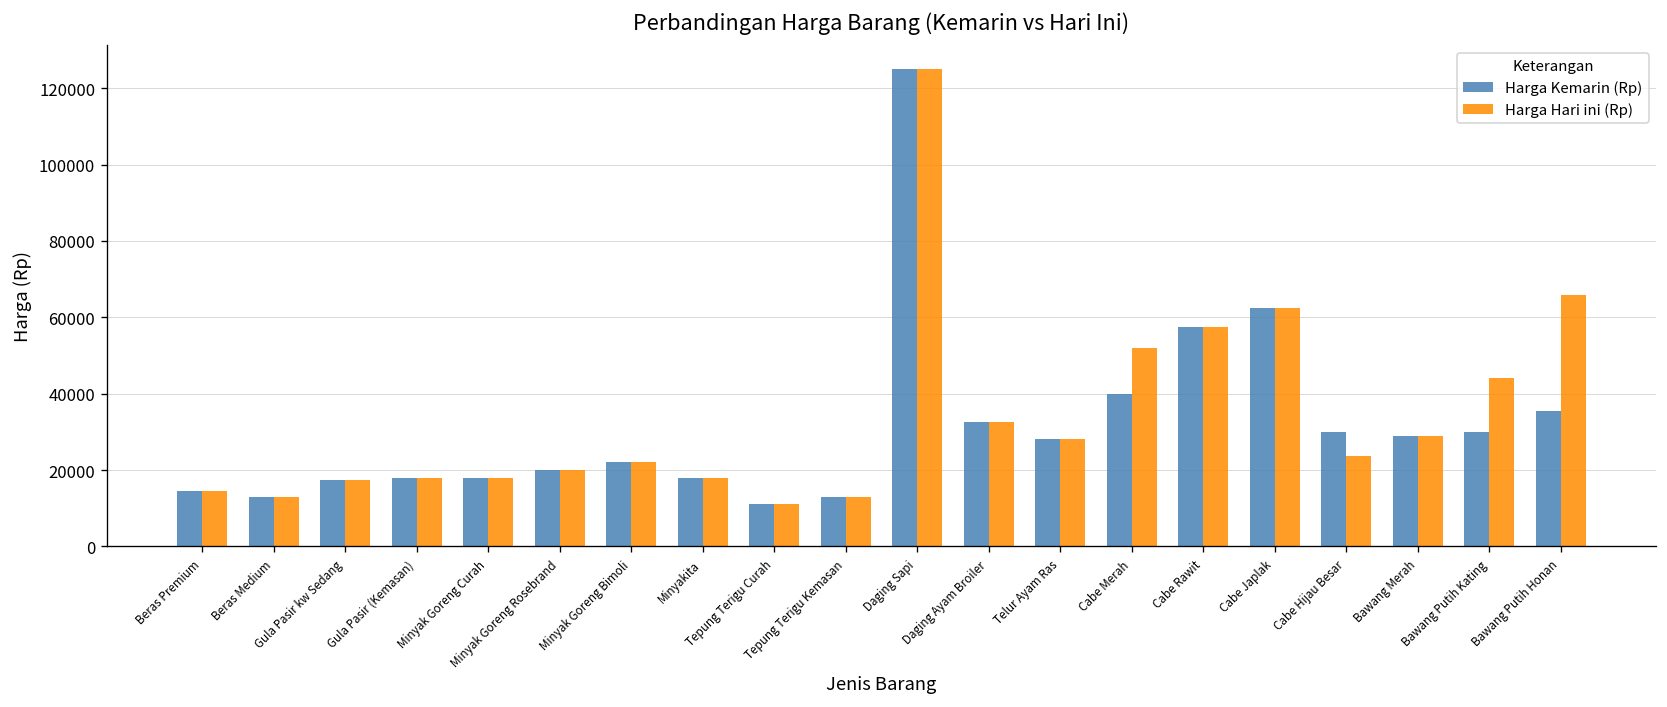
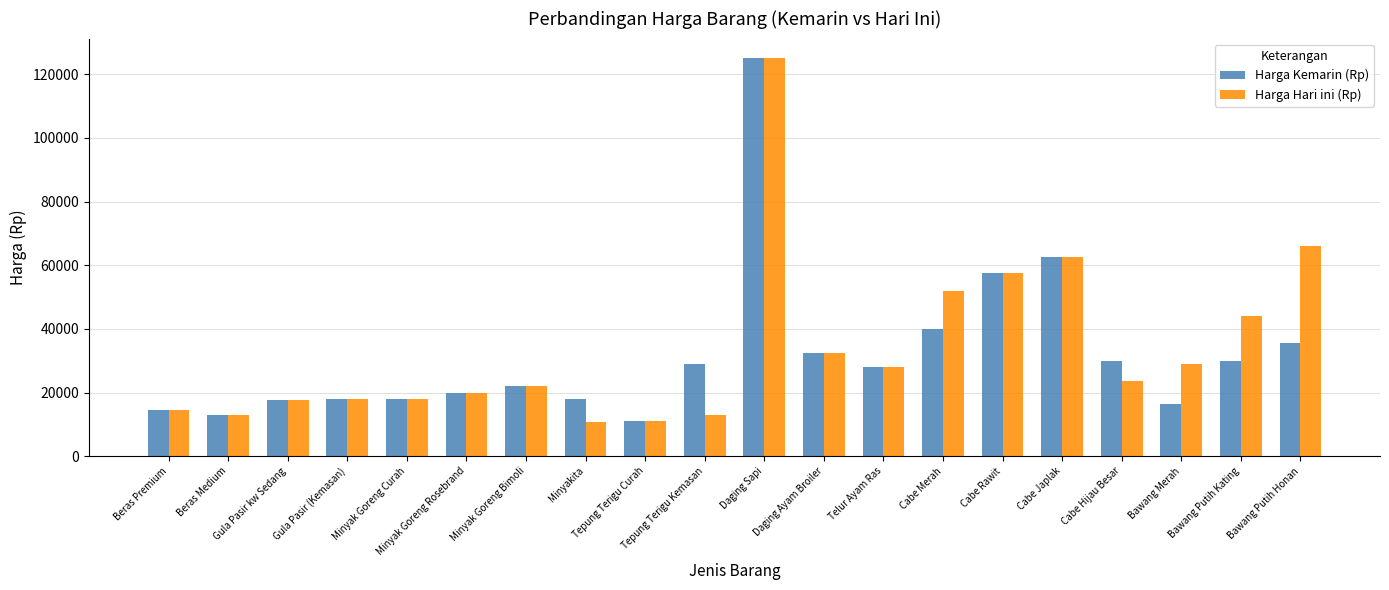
Harga Hari ini (Rp), Minyakita: 18000 -> 11000
Harga Kemarin (Rp), Tepung Terigu Kemasan: 13000 -> 29000
Harga Kemarin (Rp), Bawang Merah: 29000 -> 16000
